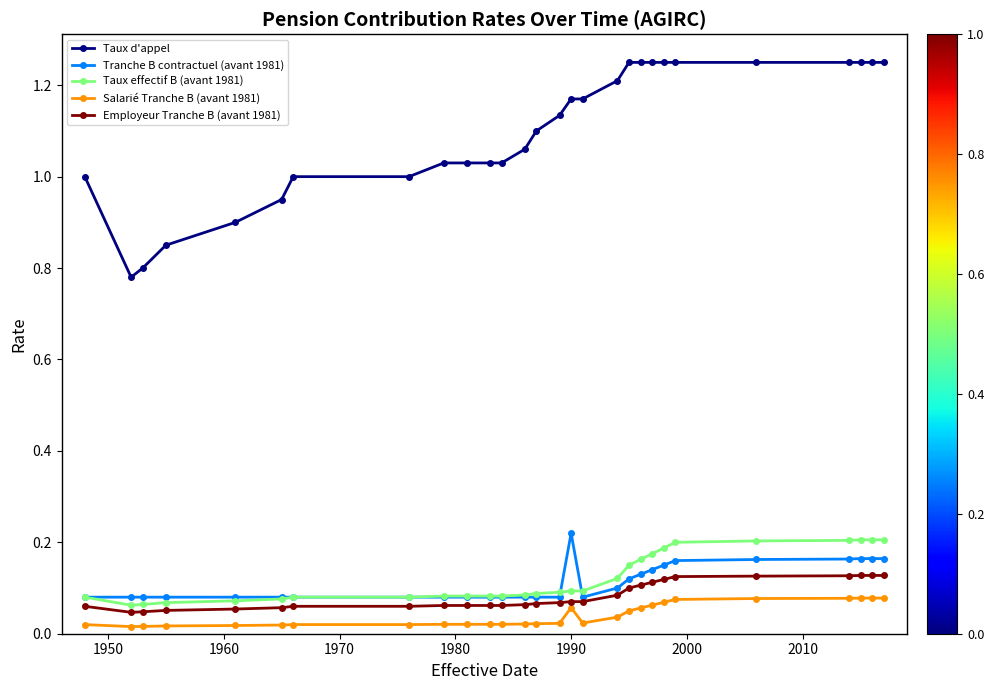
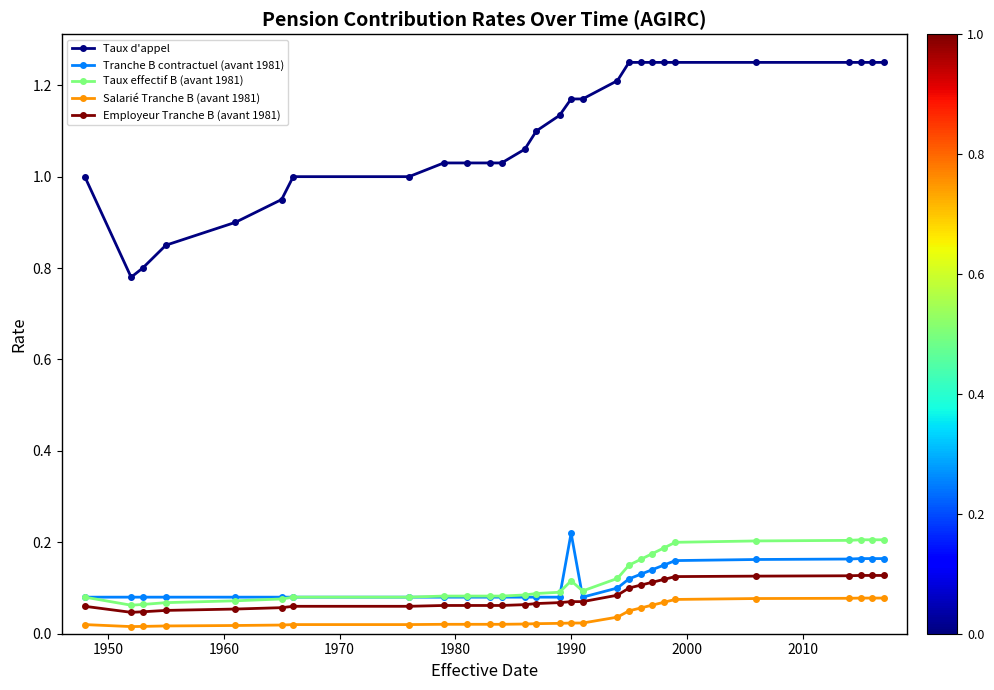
Taux effectif B (avant 1981), 1990: 0.09 -> 0.12
Salarié Tranche B (avant 1981), 1990: 0.06 -> 0.02
